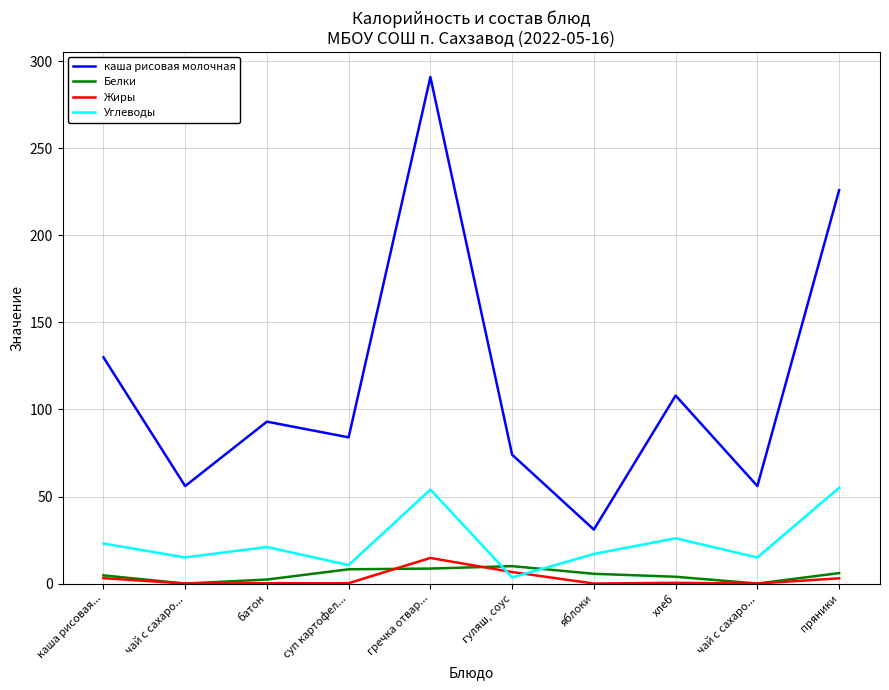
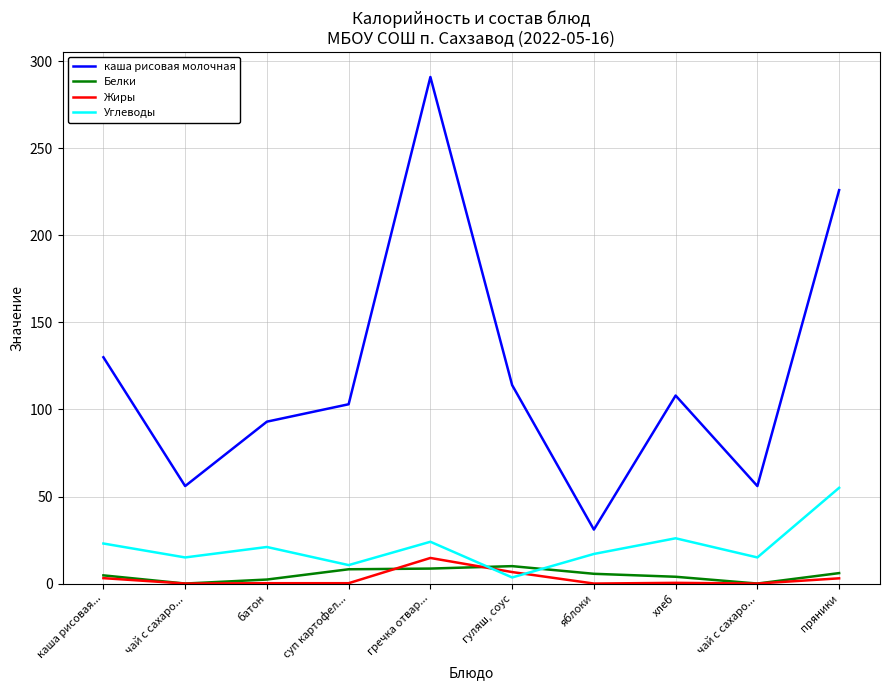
каша рисовая молочная, суп картофел...: 84 -> 103
Углеводы, гречка отвар...: 54 -> 24
каша рисовая молочная, гуляш, соус: 74 -> 114
